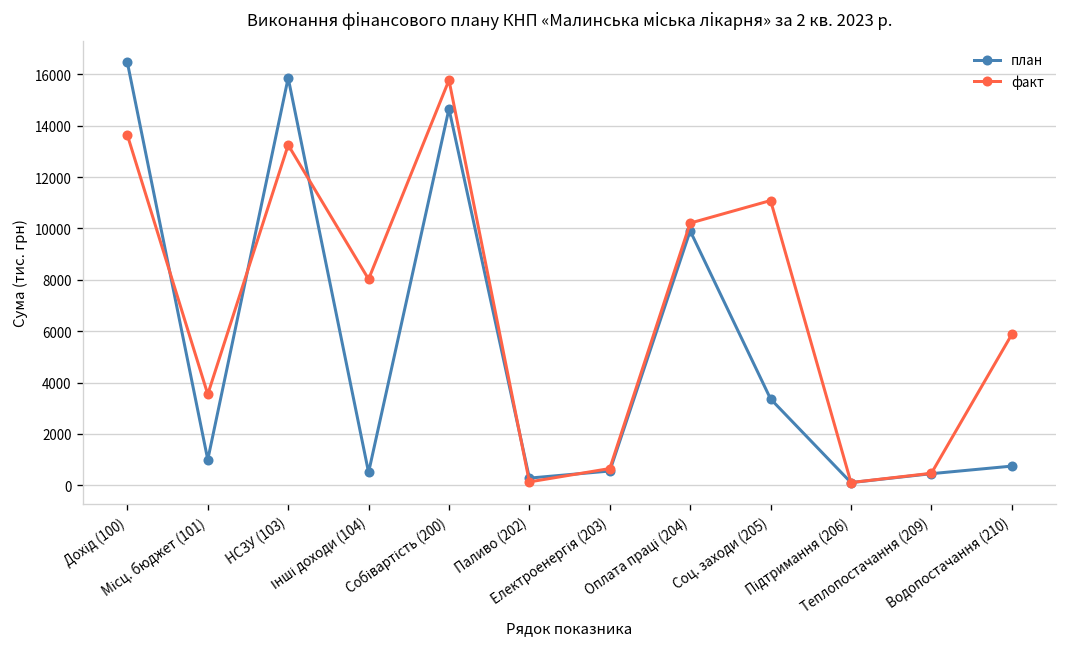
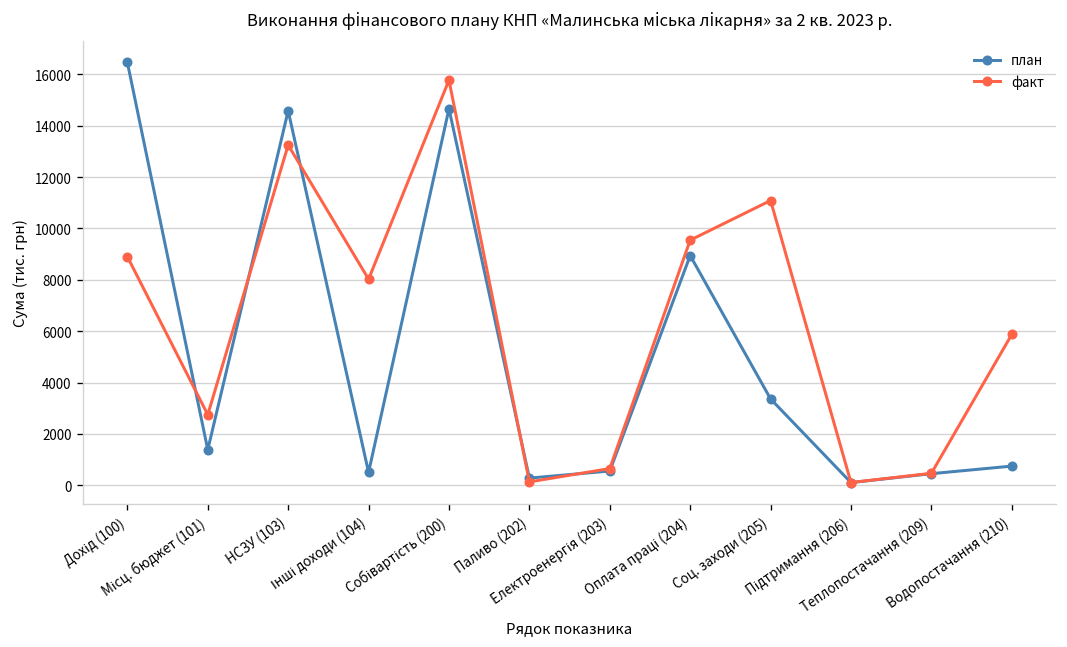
факт, Дохід (100): 13600 -> 8900
план, Місц. бюджет (101): 1000 -> 1400
факт, Місц. бюджет (101): 3500 -> 2700
план, НСЗУ (103): 15900 -> 14600
план, Оплата праці (204): 9900 -> 8900
факт, Оплата праці (204): 10200 -> 9500
